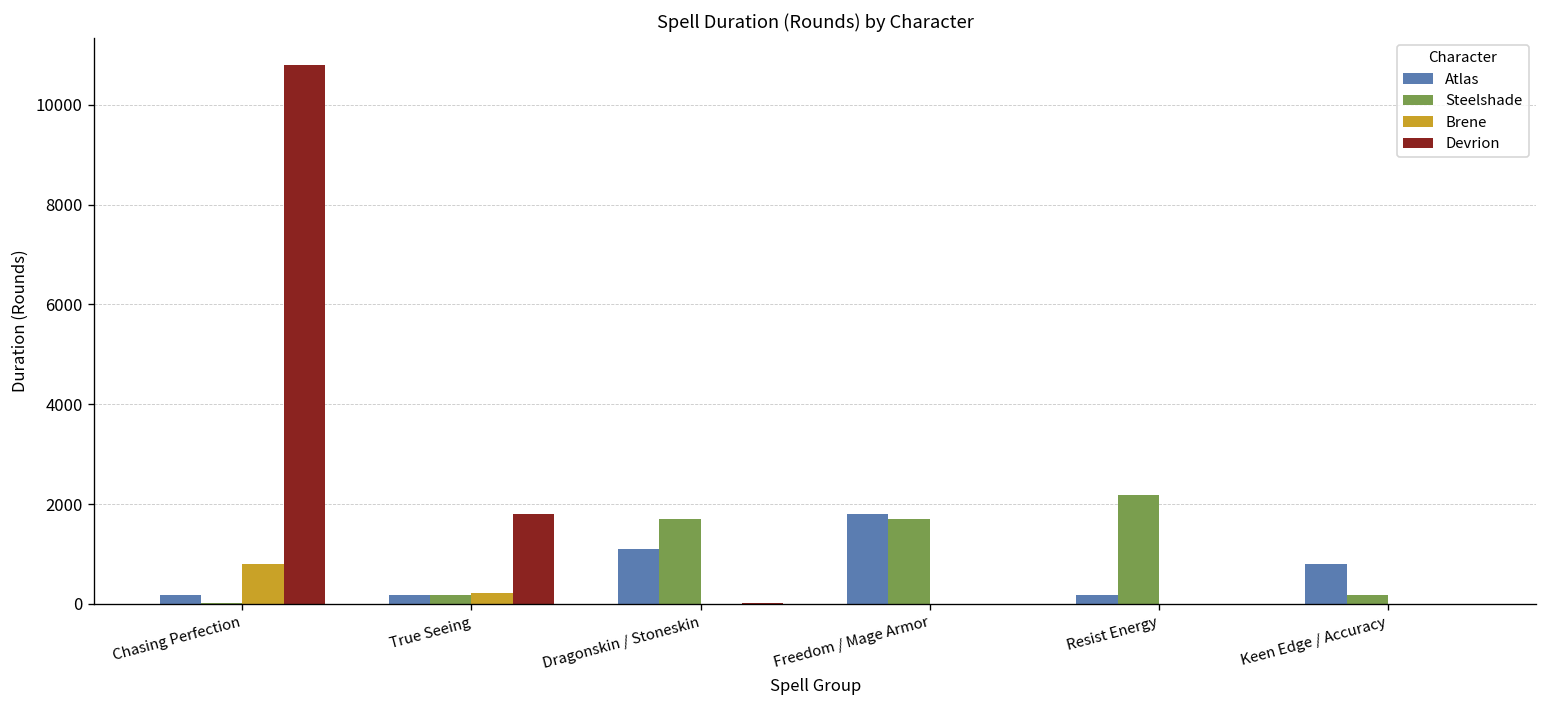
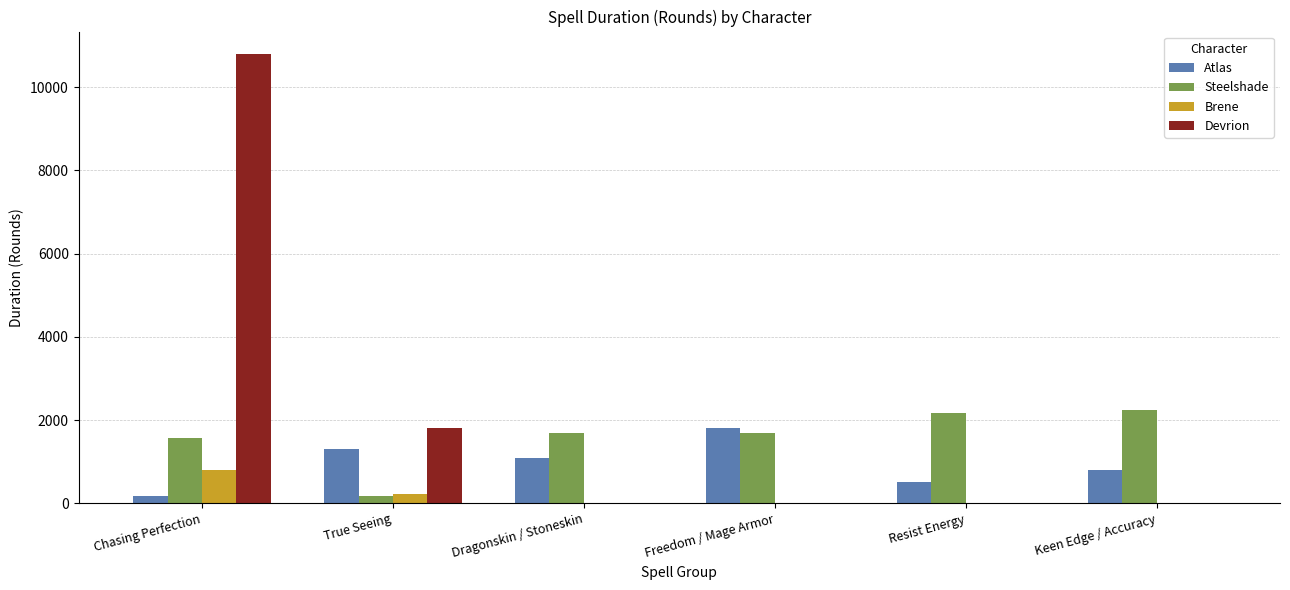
Steelshade, Chasing Perfection: 0 -> 1600
Atlas, True Seeing: 200 -> 1300
Atlas, Resist Energy: 200 -> 500
Steelshade, Keen Edge / Accuracy: 200 -> 2200
